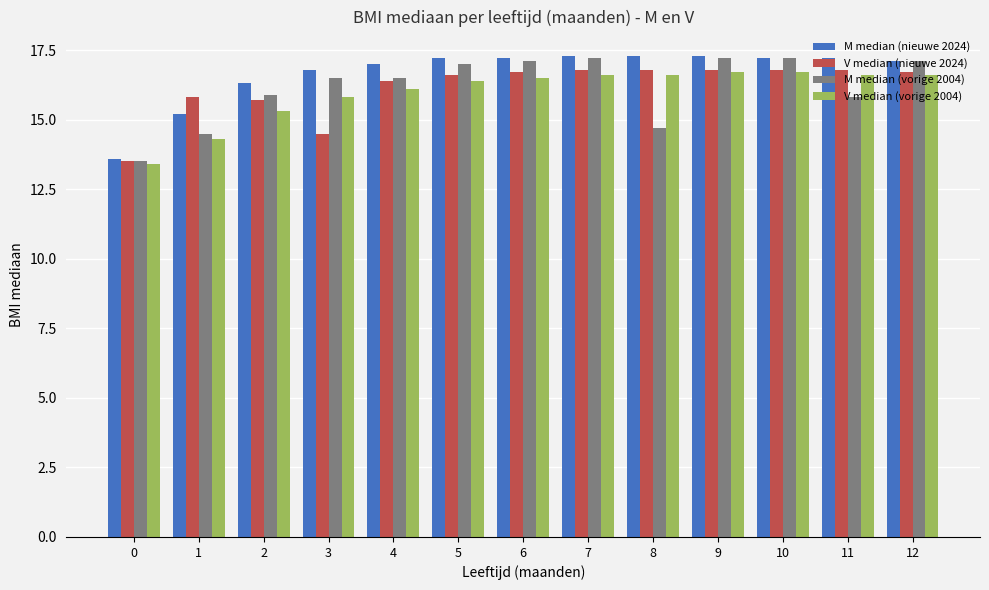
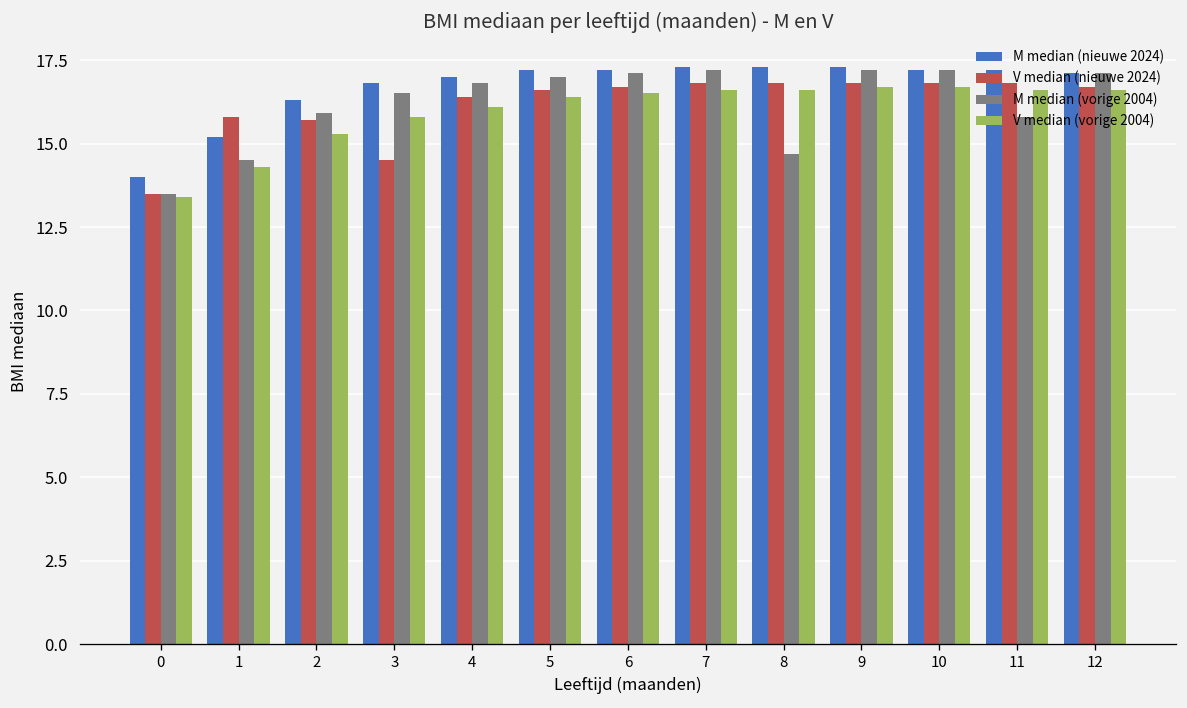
M median (nieuwe 2024), 0: 13.6 -> 14.0
M median (vorige 2004), 4: 16.5 -> 16.8
